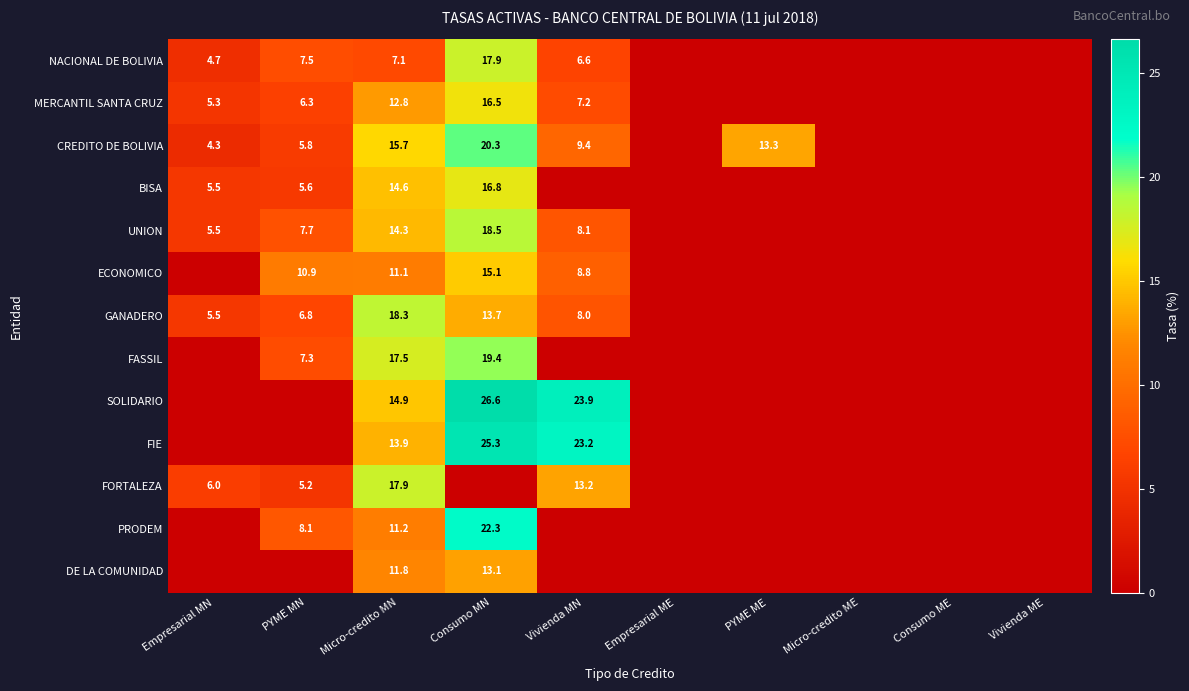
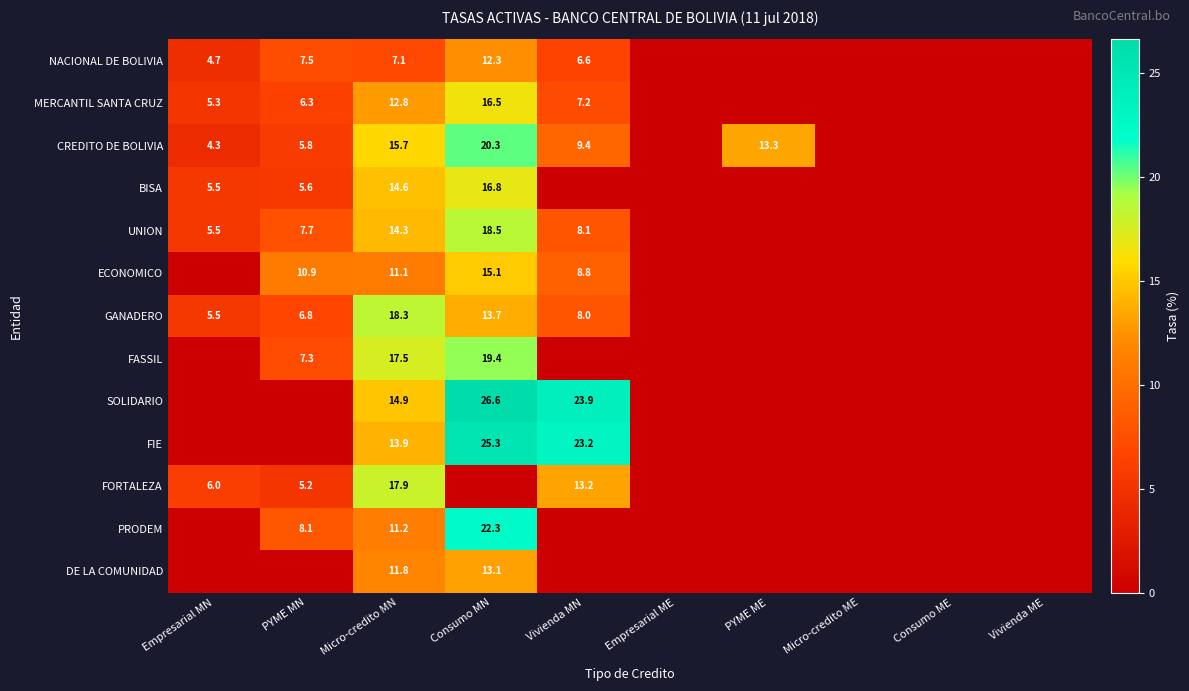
NACIONAL DE BOLIVIA, Consumo MN: 17.9 -> 12.3
